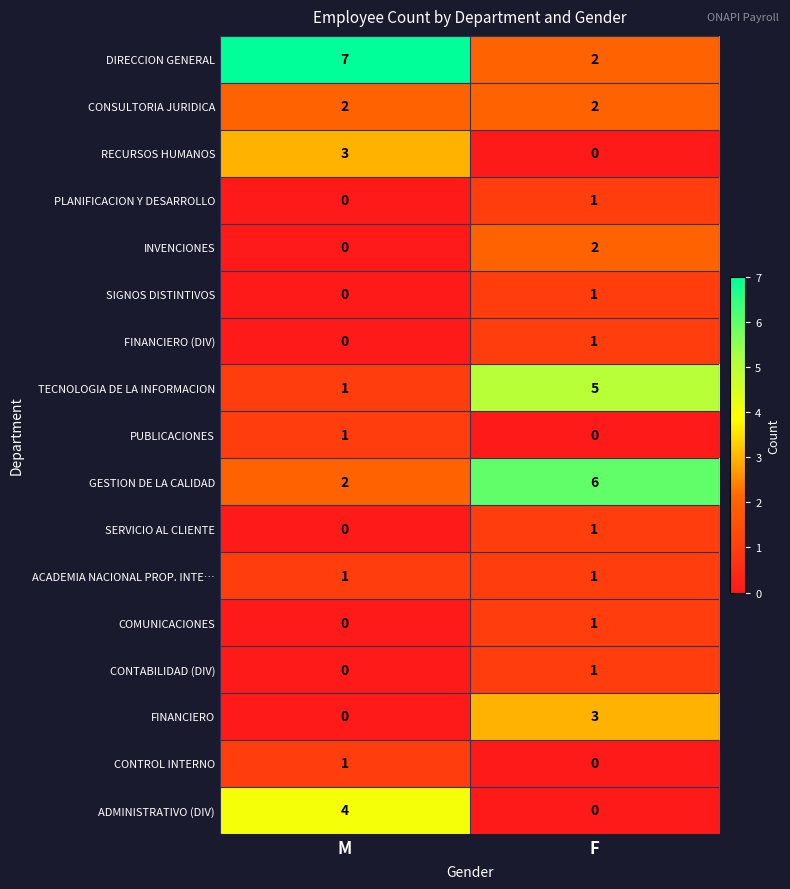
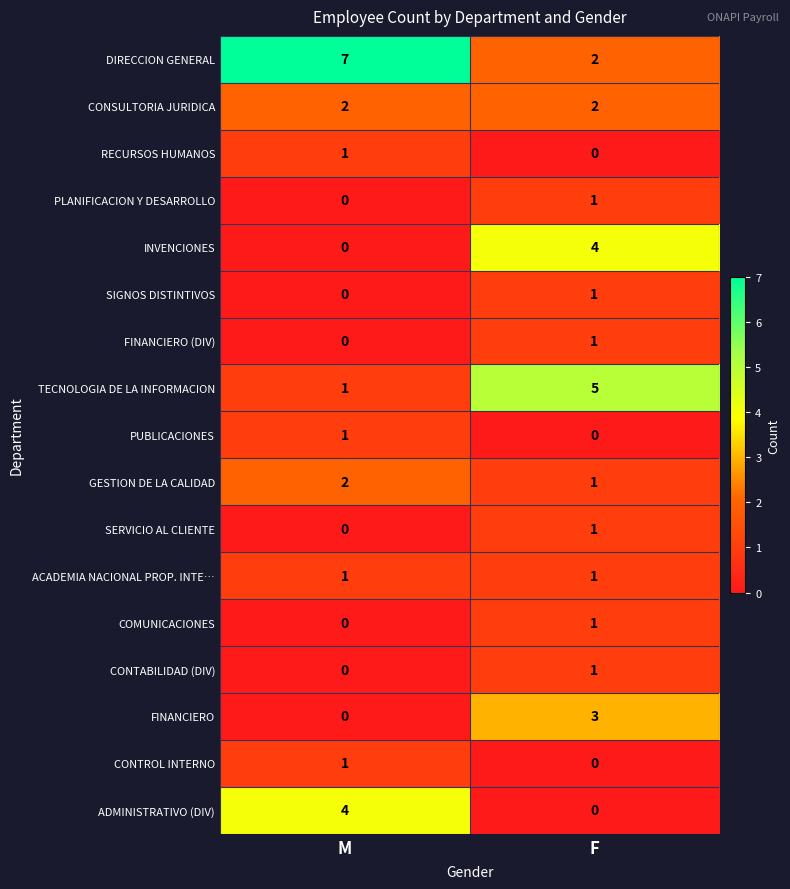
RECURSOS HUMANOS, M: 3 -> 1
INVENCIONES, F: 2 -> 4
GESTION DE LA CALIDAD, F: 6 -> 1
